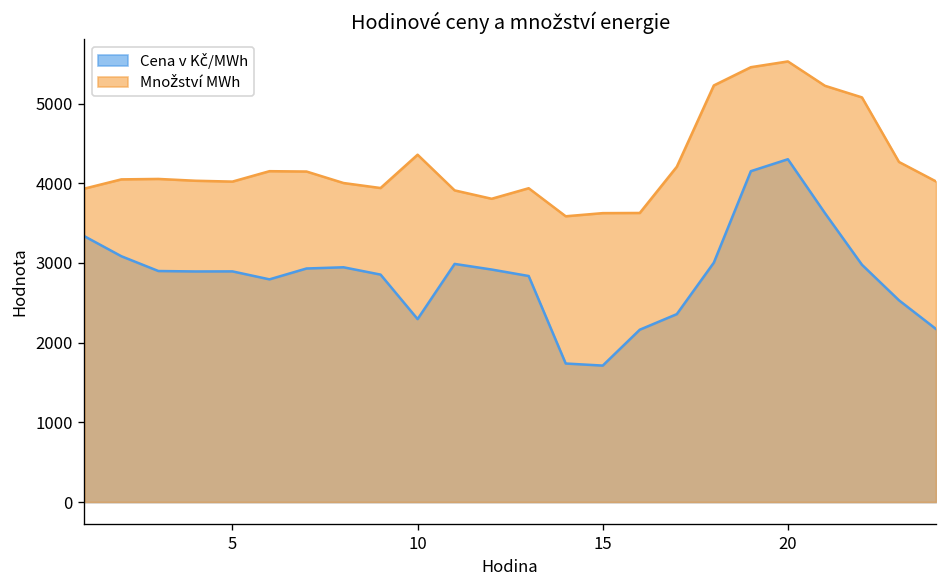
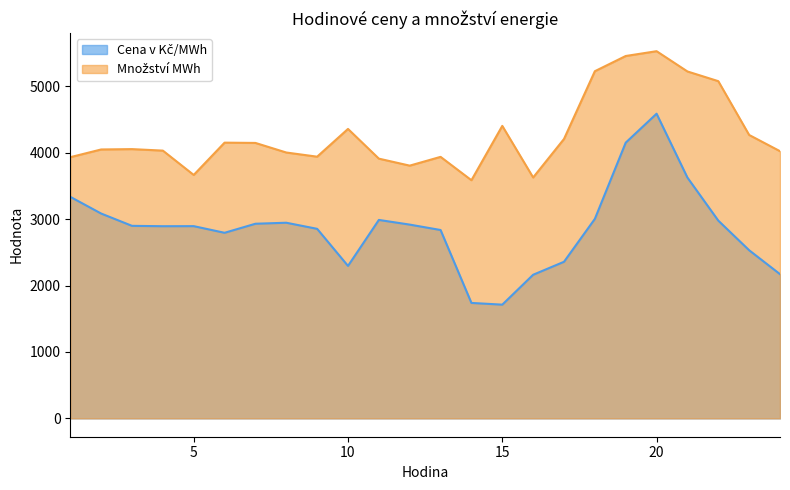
Množství MWh, 5: 4000 -> 3700
Množství MWh, 15: 3600 -> 4400
Cena v Kč/MWh, 20: 4300 -> 4600
